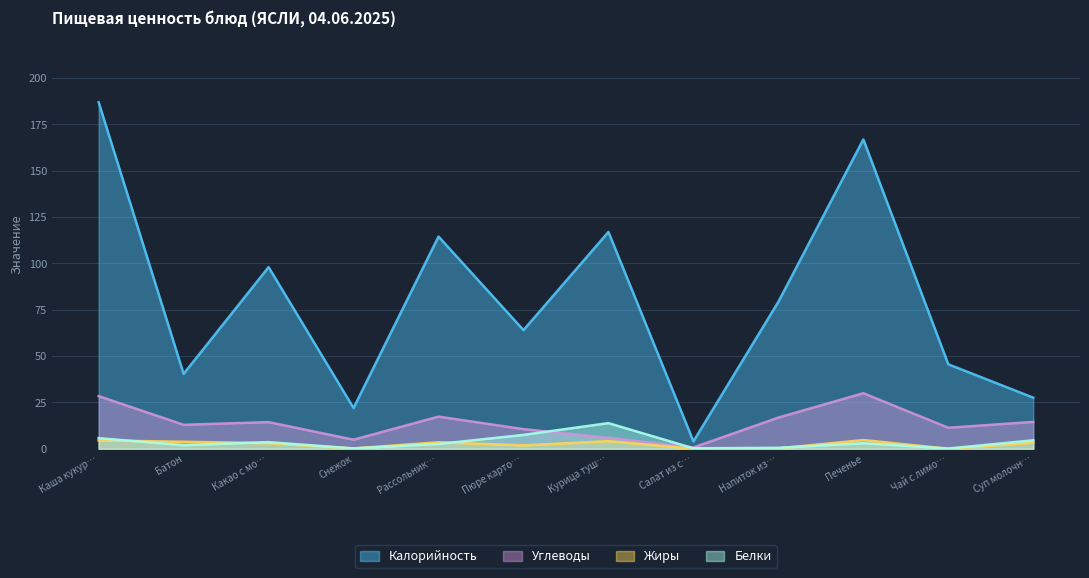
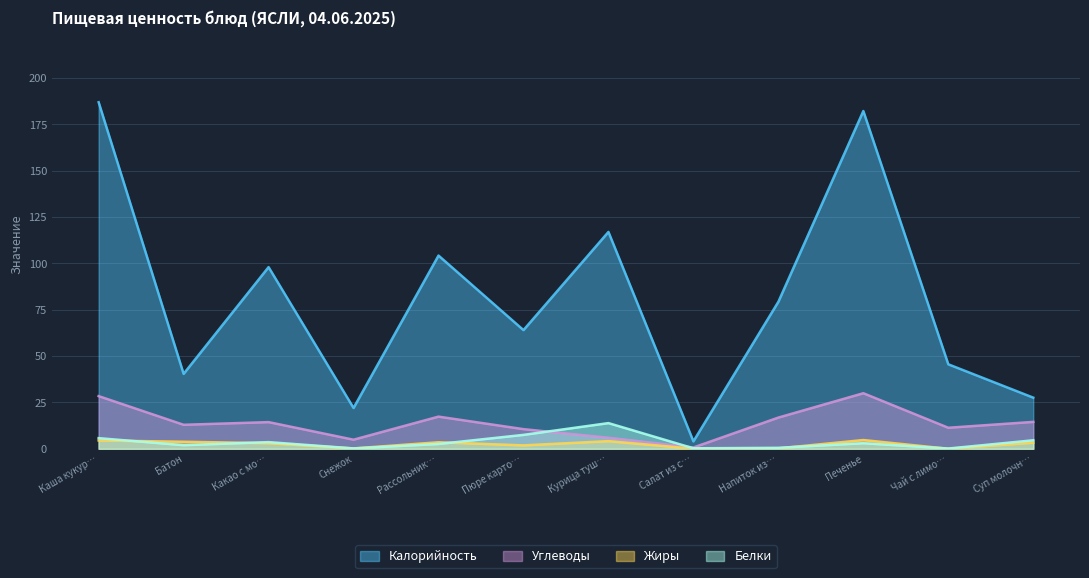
Калорийность, Рассольник…: 114 -> 104
Калорийность, Печенье: 167 -> 182
